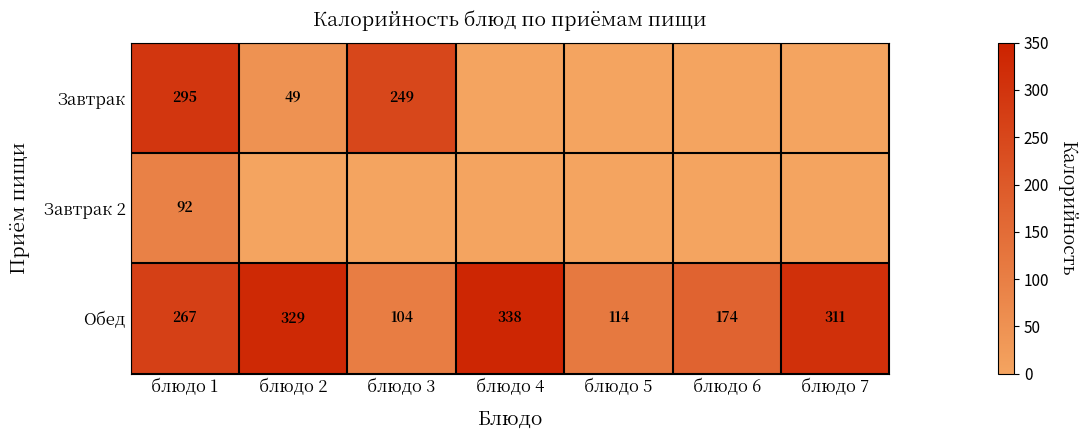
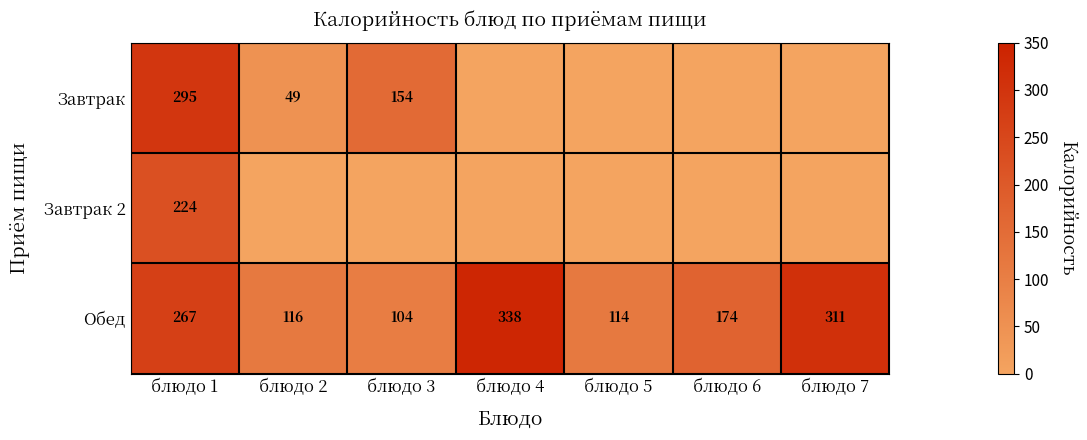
Завтрак, блюдо 3: 249 -> 154
Завтрак 2, блюдо 1: 92 -> 224
Обед, блюдо 2: 329 -> 116
